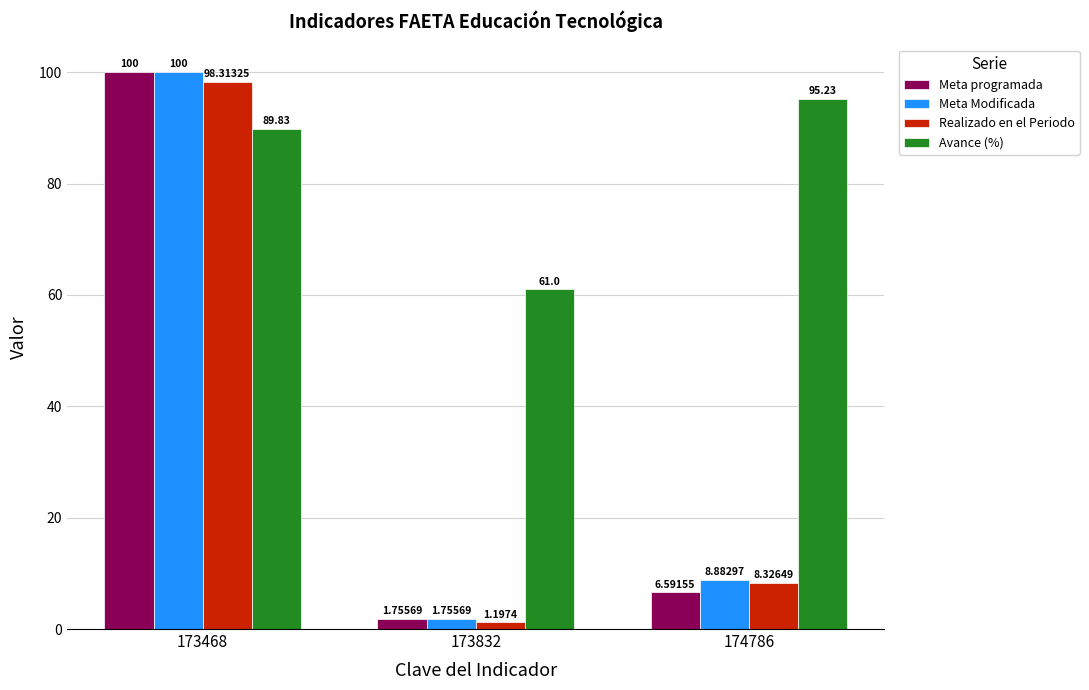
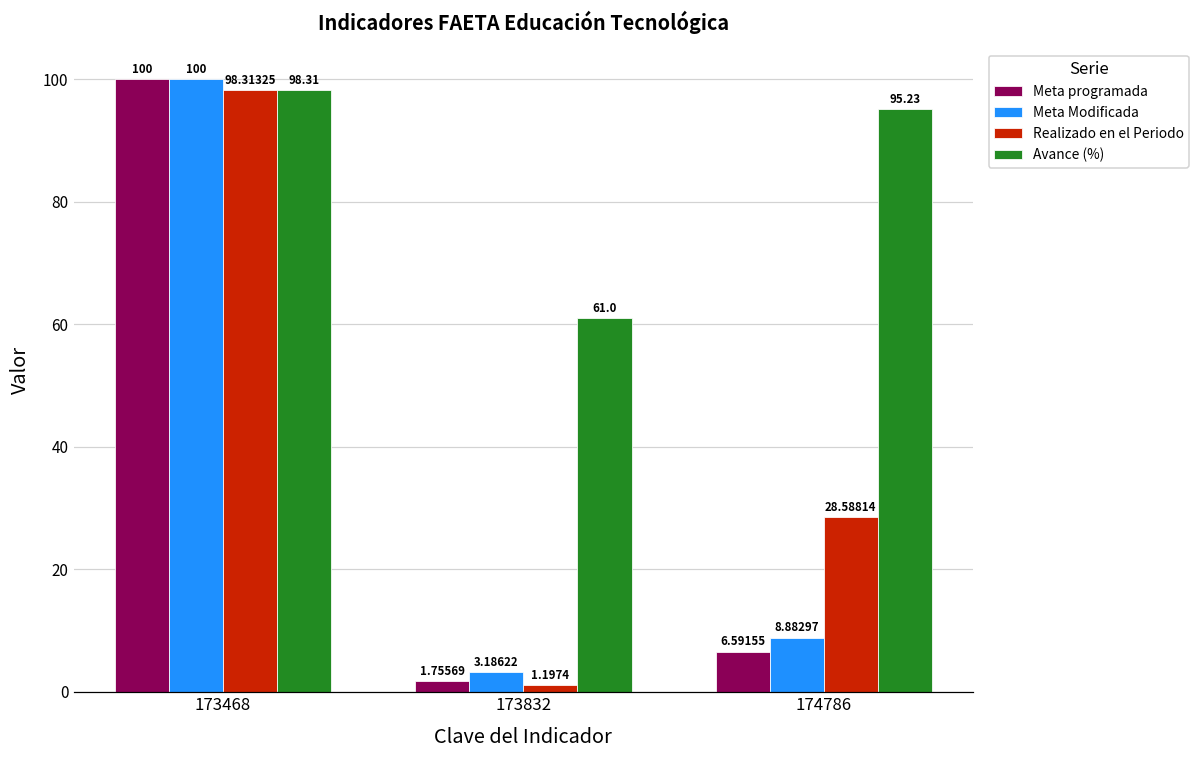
Avance (%), 173468: 89.83 -> 98.31
Meta Modificada, 173832: 1.75569 -> 3.18622
Realizado en el Periodo, 174786: 8.32649 -> 28.58814
